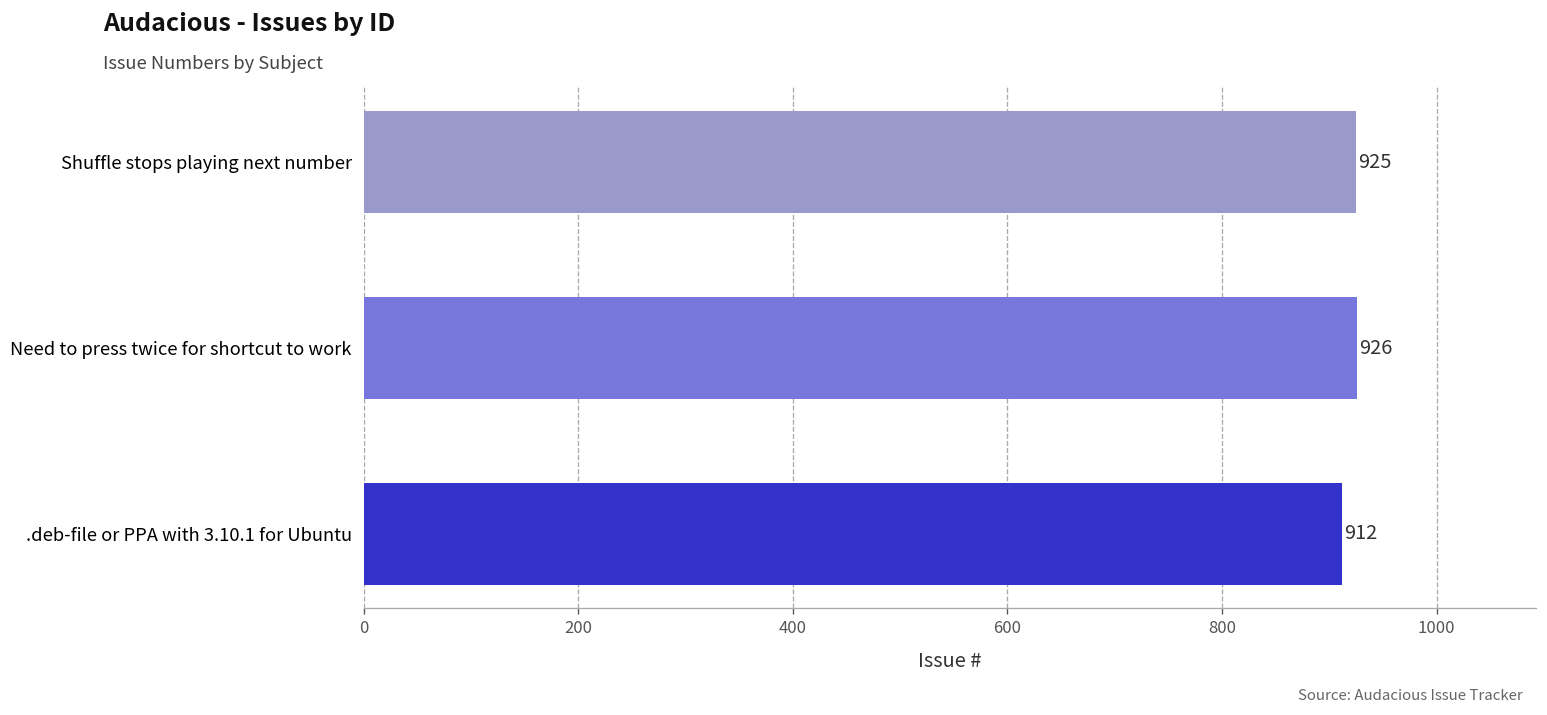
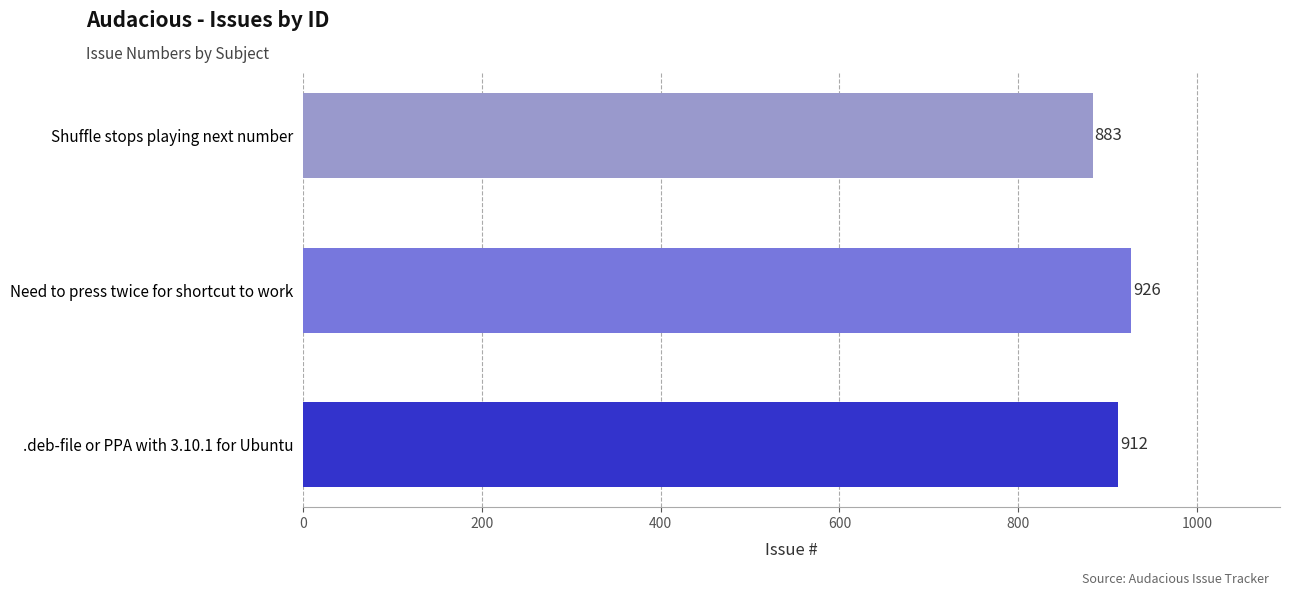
Shuffle stops playing next number: 925 -> 883
